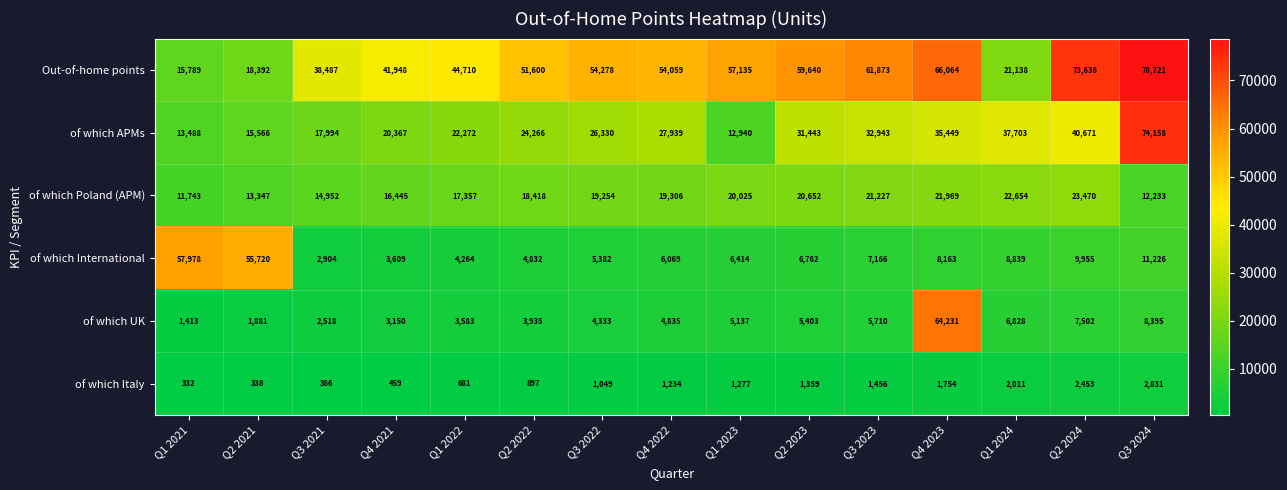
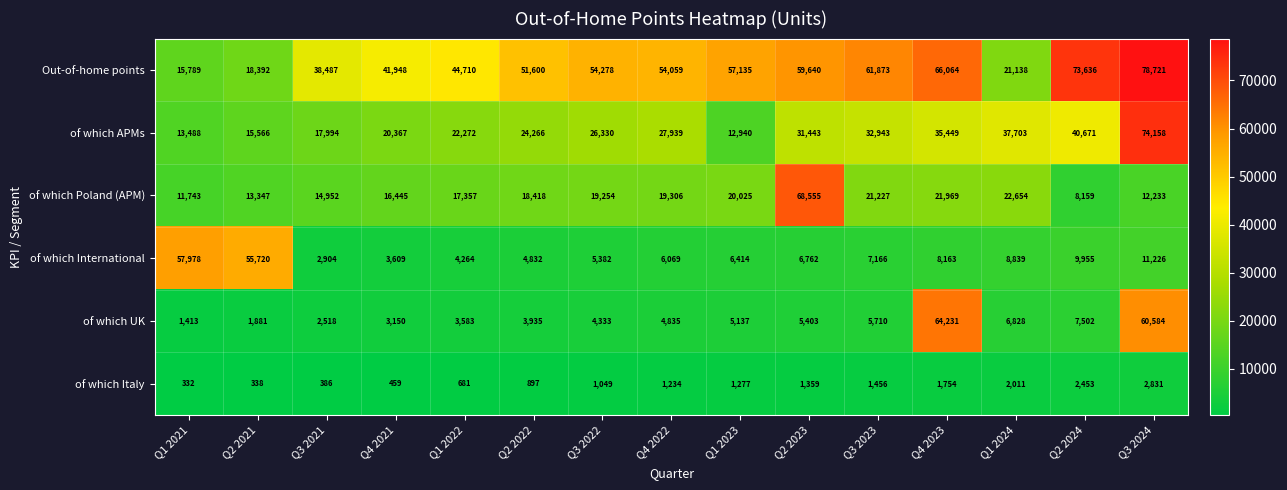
of which Poland (APM), Q2 2023: 20,652 -> 68,555
of which Poland (APM), Q2 2024: 23,470 -> 8,159
of which UK, Q3 2024: 8,395 -> 60,584
